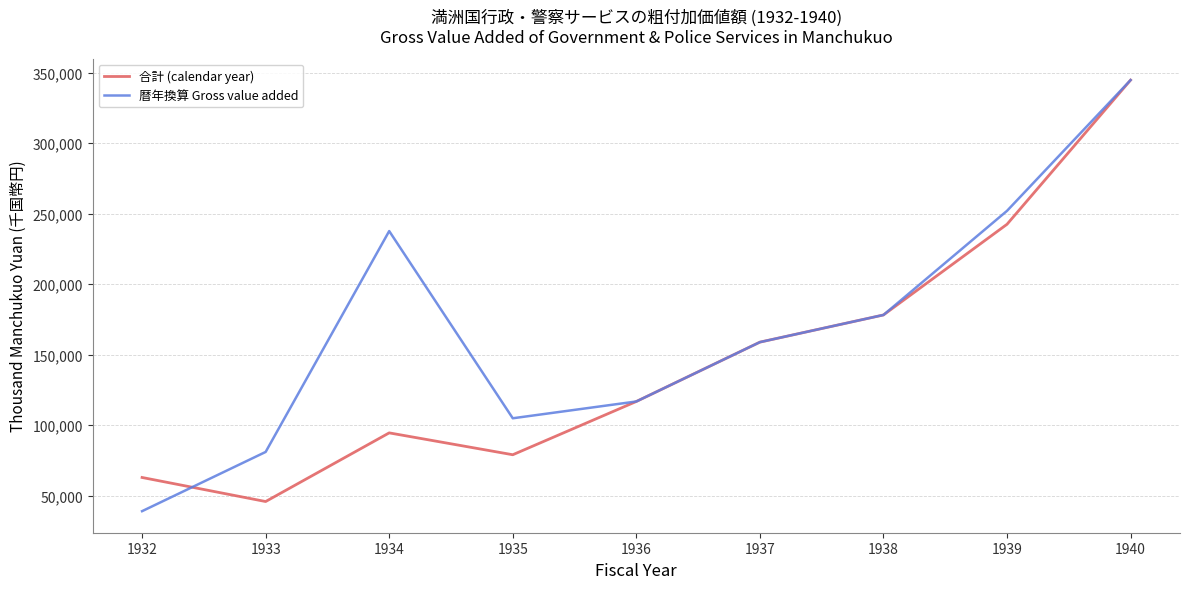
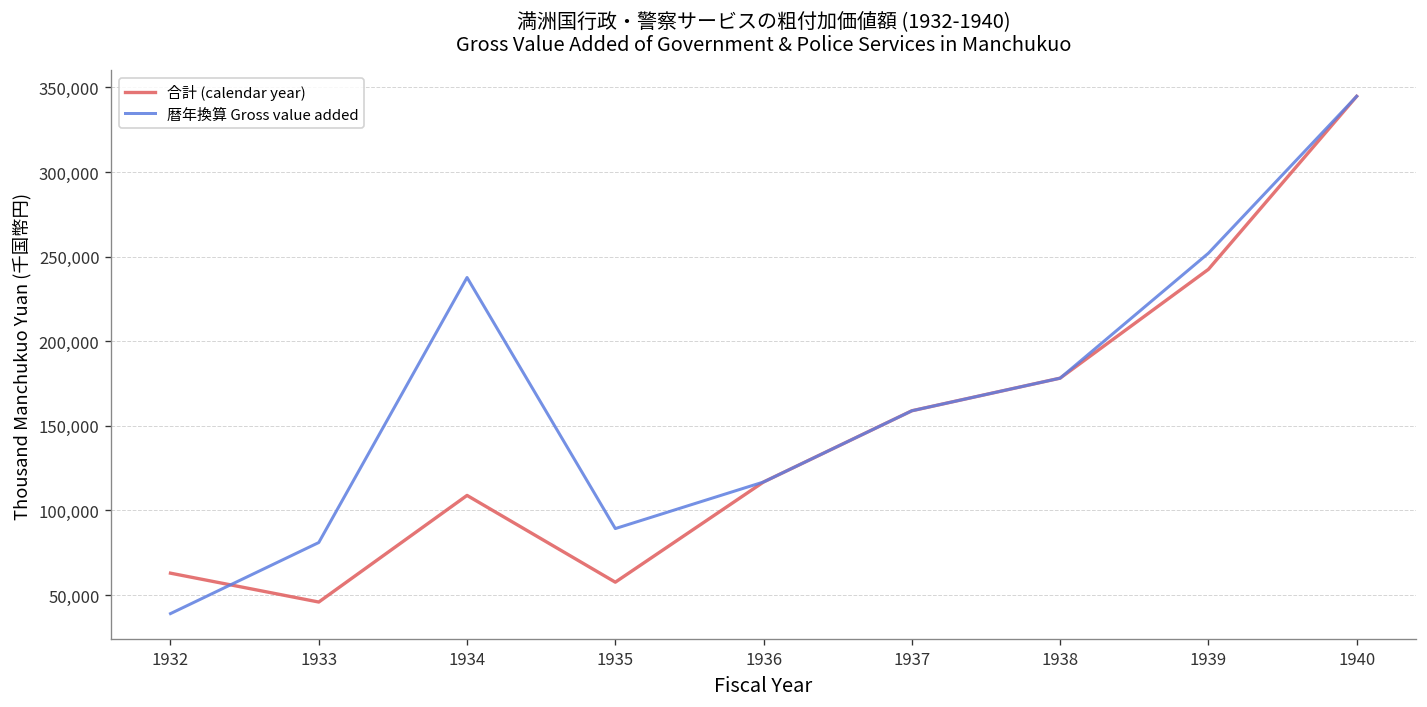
合計 (calendar year), 1934: 95,000 -> 109,000
合計 (calendar year), 1935: 79,000 -> 58,000
暦年換算 Gross value added, 1935: 105,000 -> 89,000
